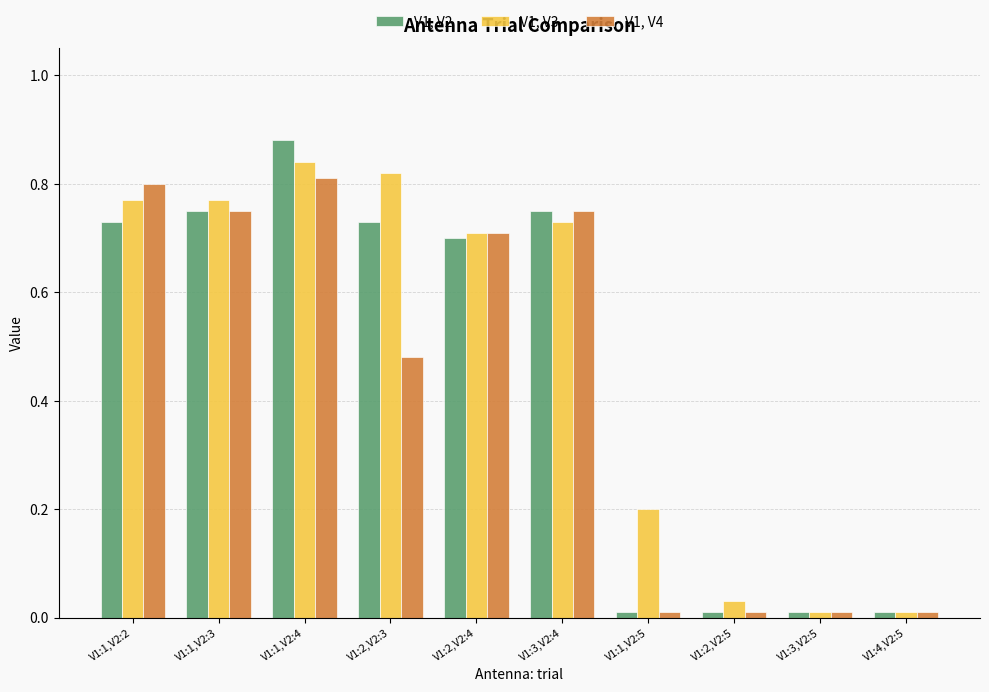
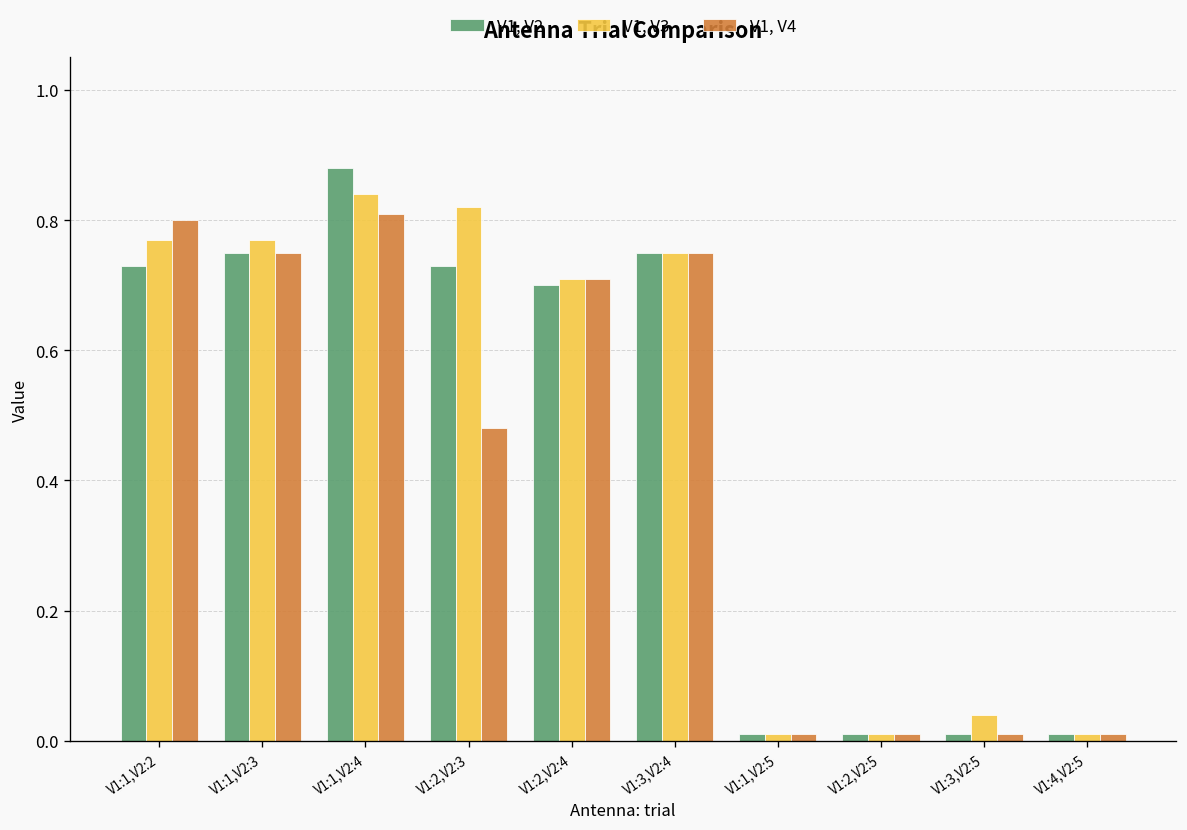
V1, V3, V1:3,V2:4: 0.73 -> 0.75
V1, V3, V1:1,V2:5: 0.20 -> 0.01
V1, V3, V1:2,V2:5: 0.03 -> 0.01
V1, V3, V1:3,V2:5: 0.01 -> 0.04
